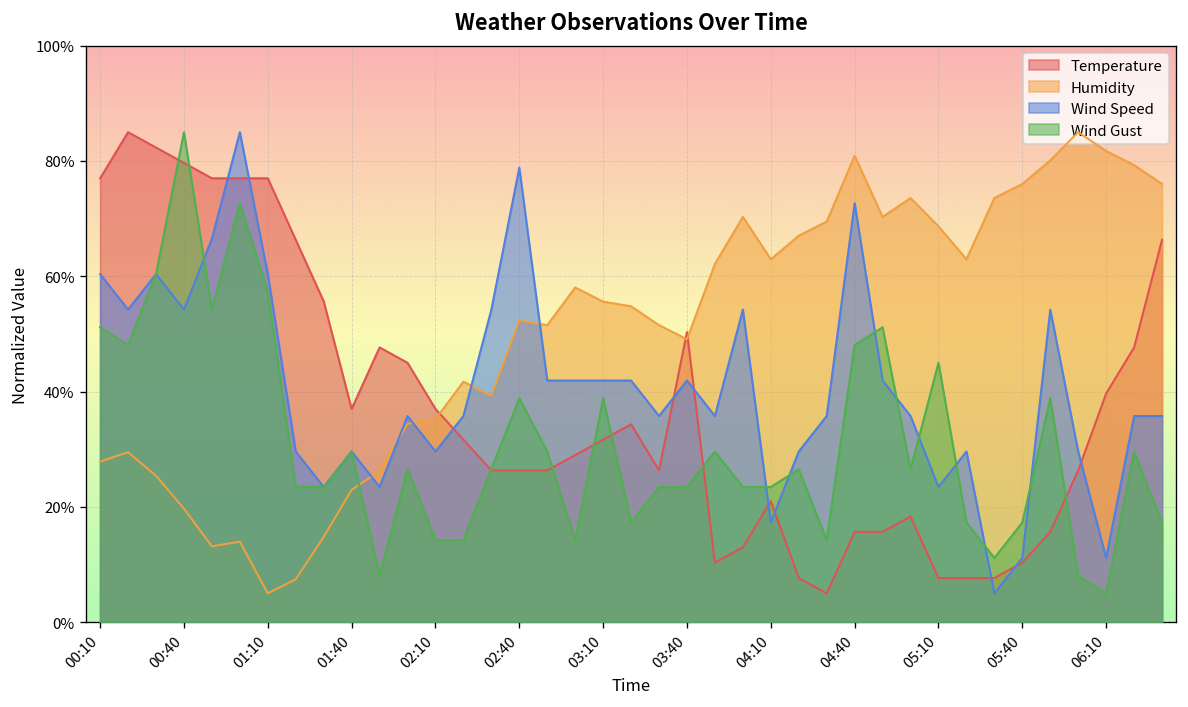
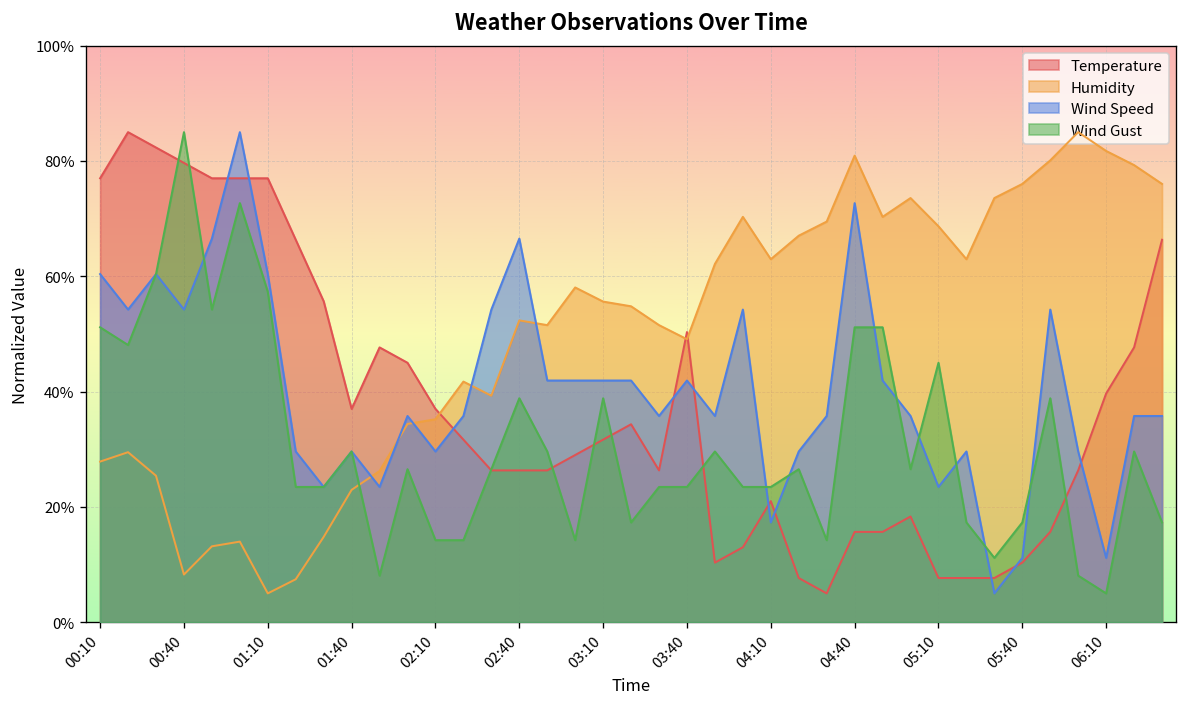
Humidity, 00:40: 20% -> 8%
Wind Speed, 02:40: 79% -> 67%
Wind Gust, 04:40: 48% -> 51%
